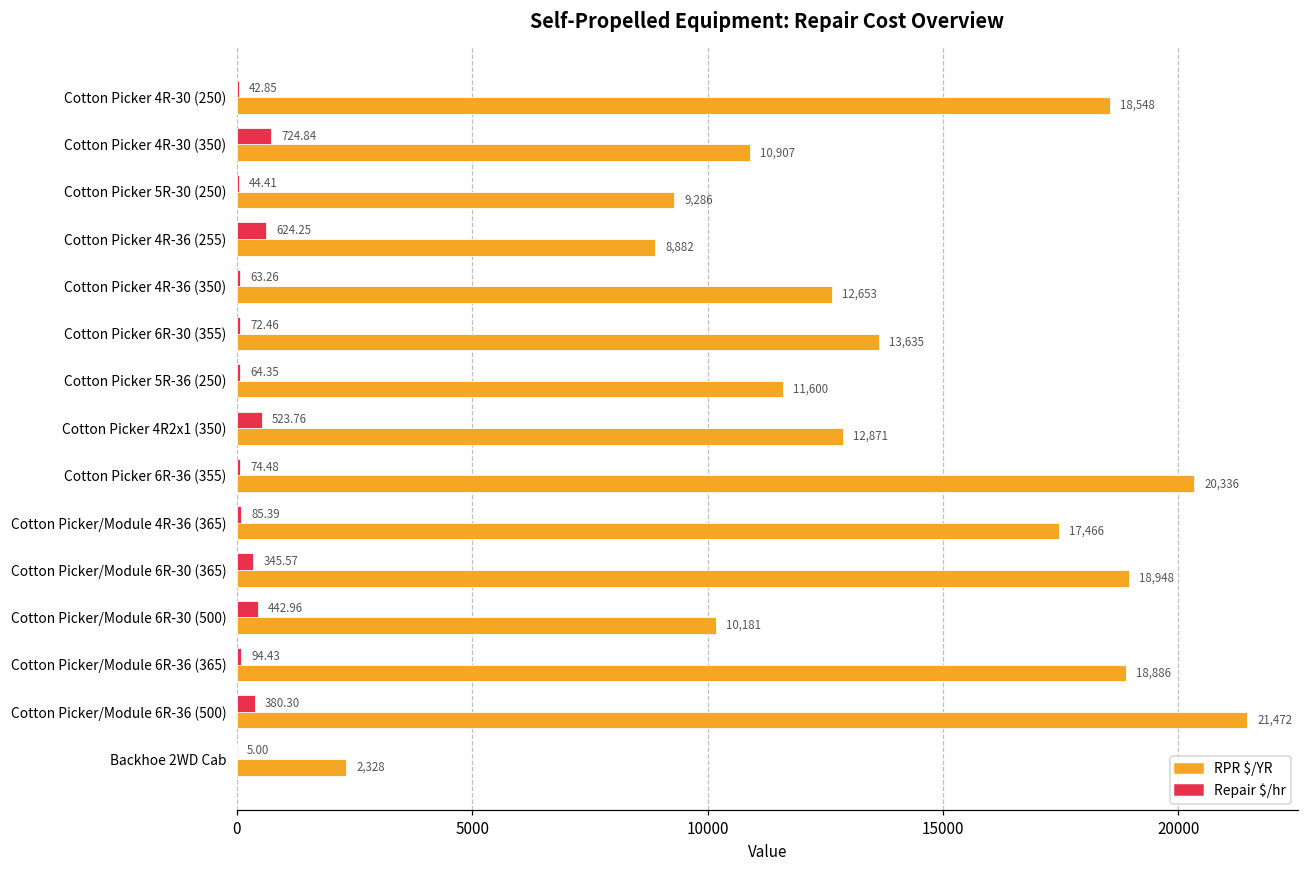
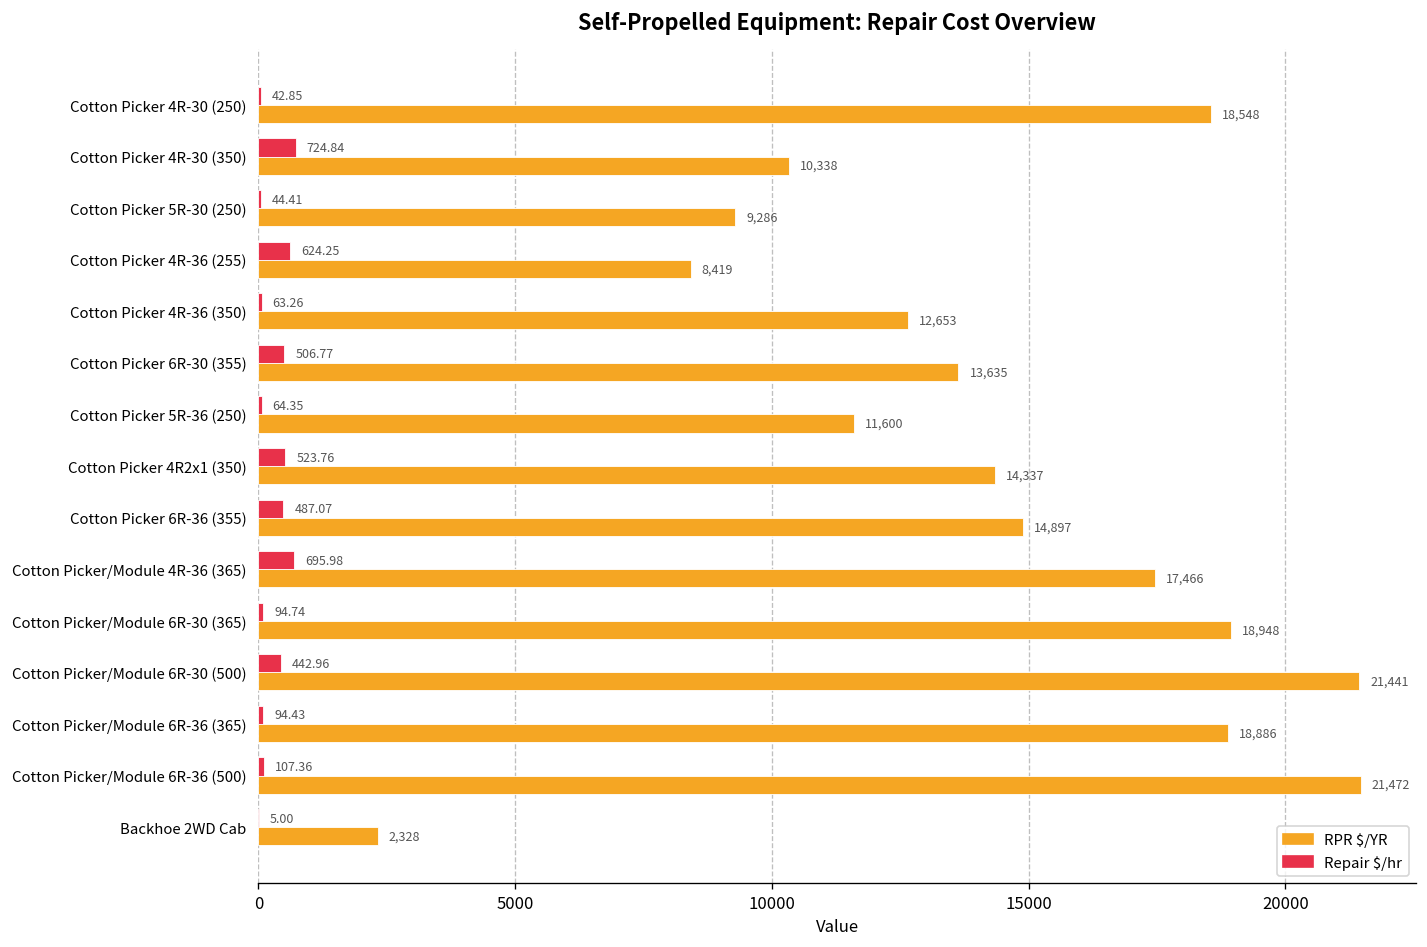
RPR $/YR, Cotton Picker 4R-30 (350): 10,907 -> 10,338
RPR $/YR, Cotton Picker 4R-36 (255): 8,882 -> 8,419
Repair $/hr, Cotton Picker 6R-30 (355): 72.46 -> 506.77
RPR $/YR, Cotton Picker 4R2x1 (350): 12,871 -> 14,337
Repair $/hr, Cotton Picker 6R-36 (355): 74.48 -> 487.07
RPR $/YR, Cotton Picker 6R-36 (355): 20,336 -> 14,897
Repair $/hr, Cotton Picker/Module 4R-36 (365): 85.39 -> 695.98
Repair $/hr, Cotton Picker/Module 6R-30 (365): 345.57 -> 94.74
RPR $/YR, Cotton Picker/Module 6R-30 (500): 10,181 -> 21,441
Repair $/hr, Cotton Picker/Module 6R-36 (500): 380.30 -> 107.36
